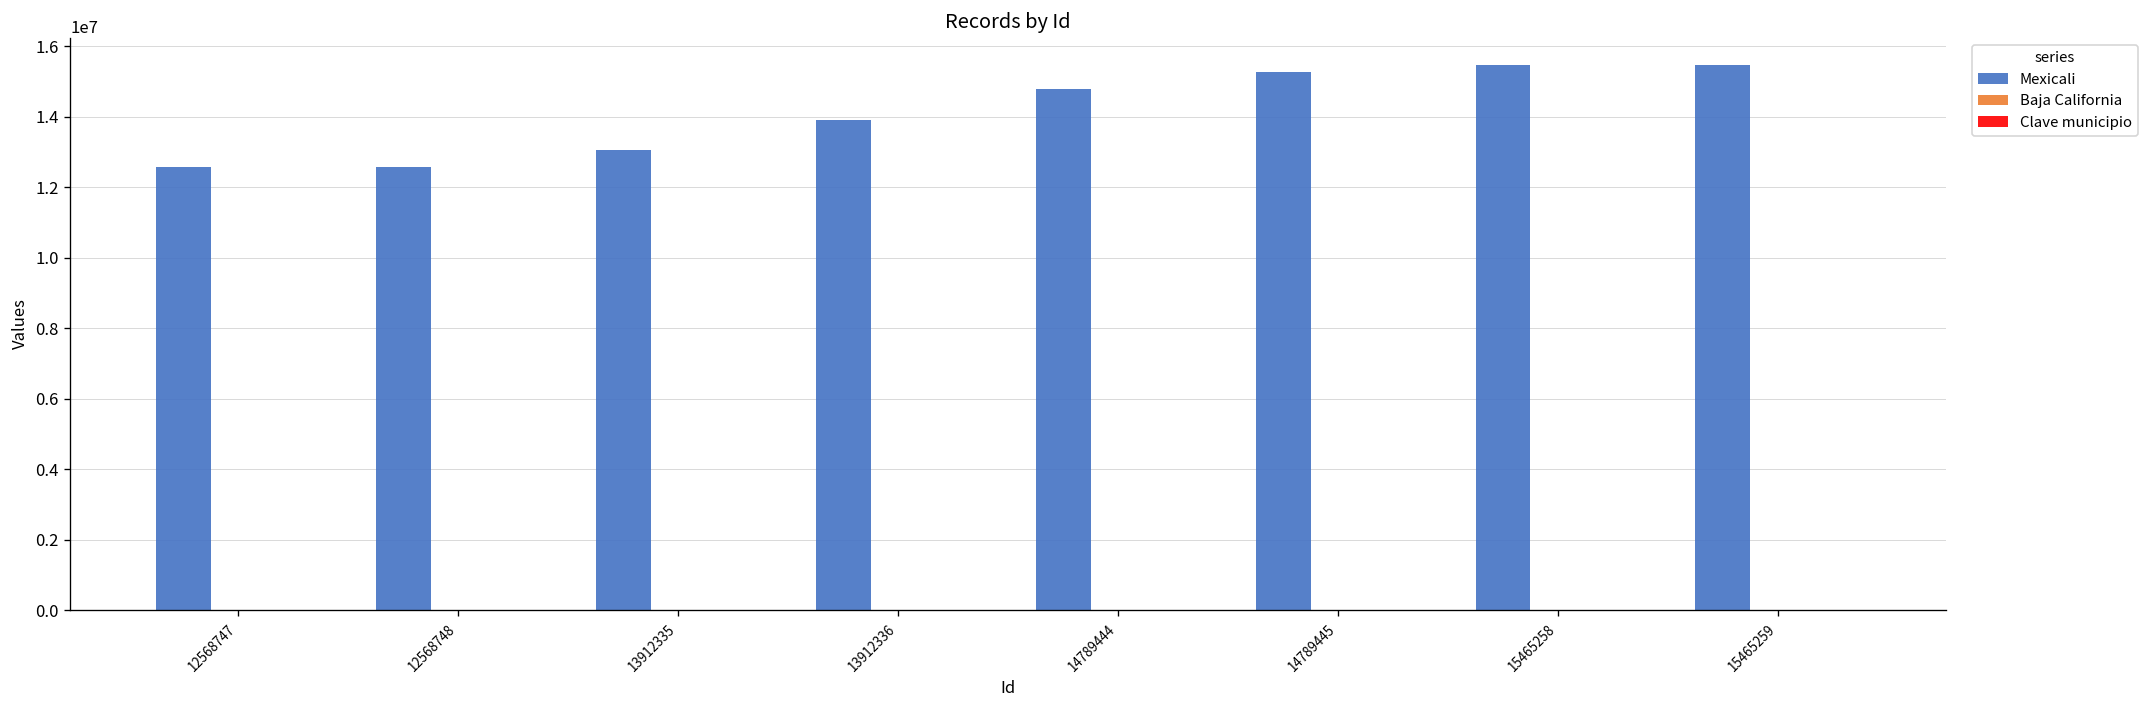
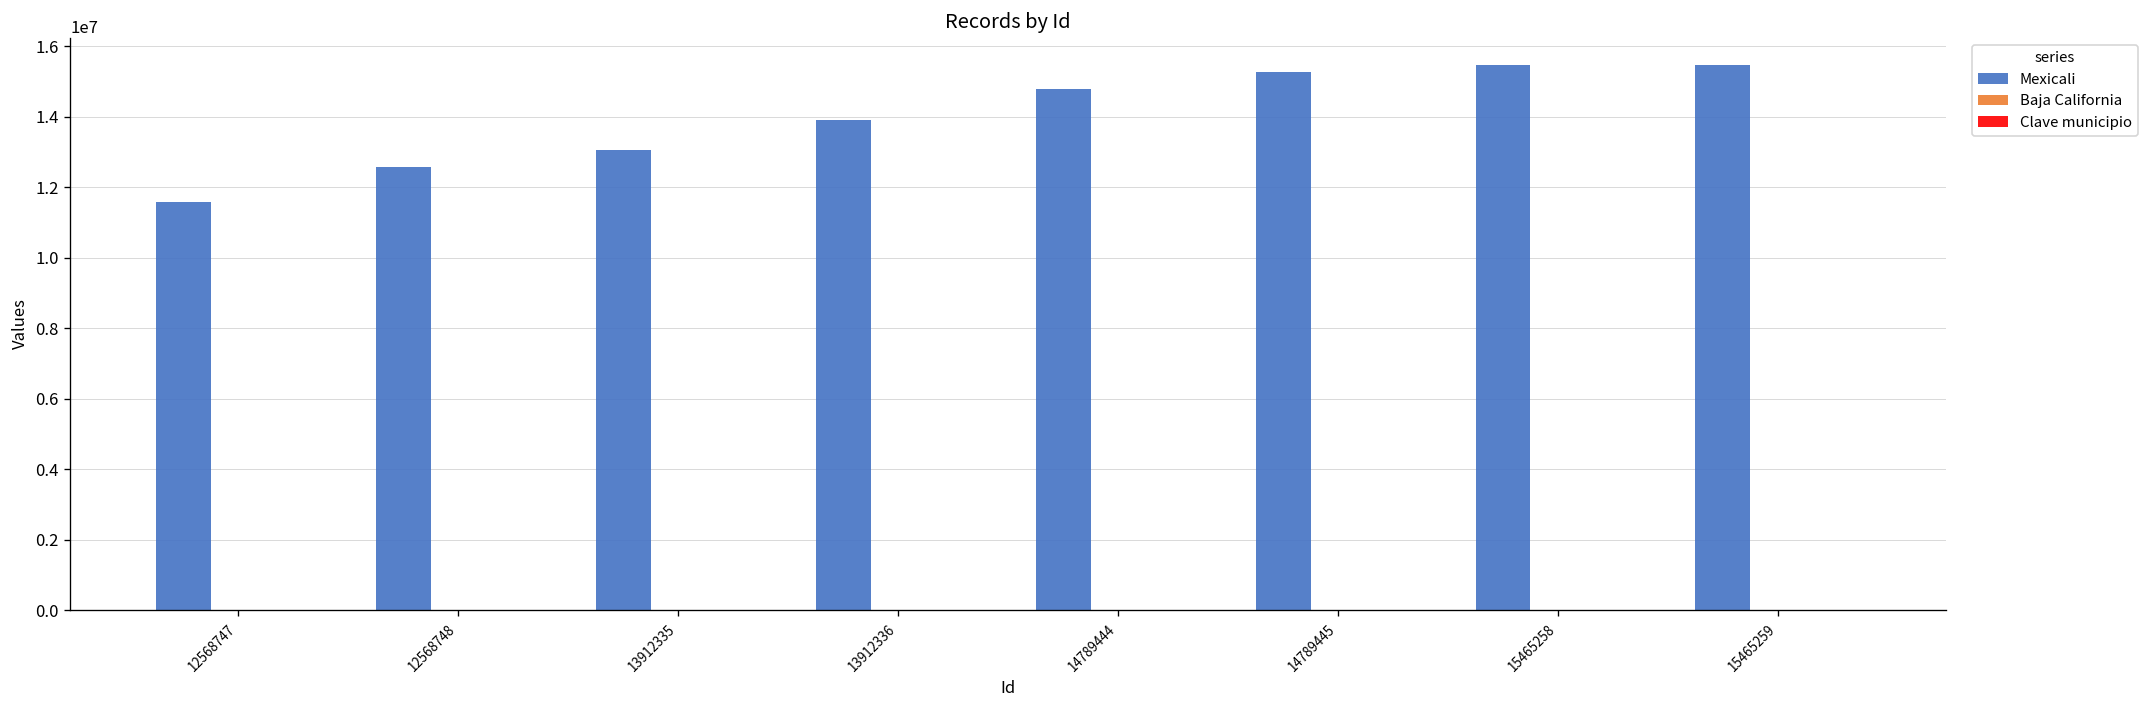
Mexicali, 12568747: 12600000 -> 11600000
